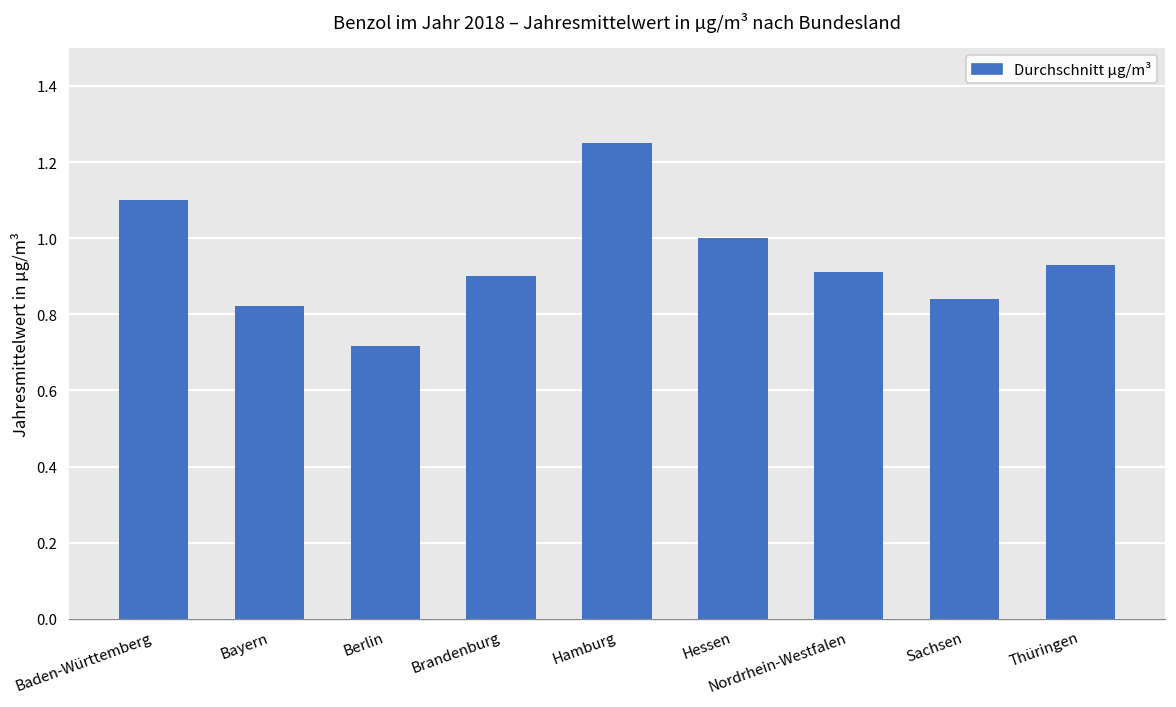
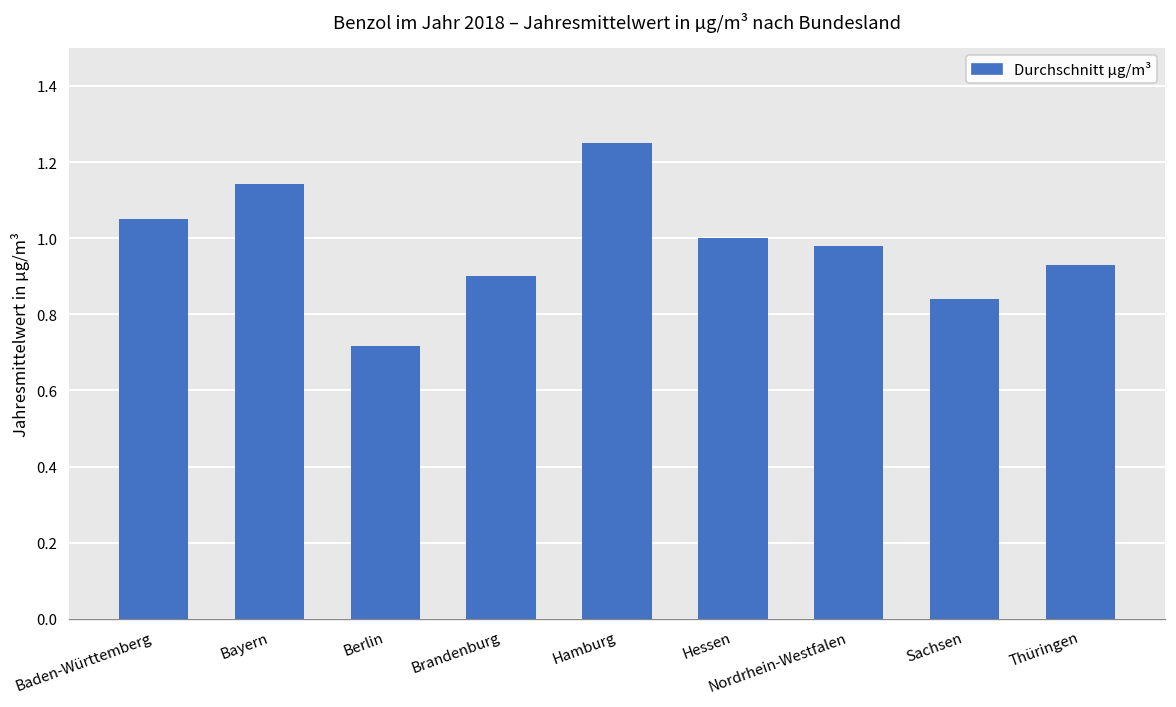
Baden-Württemberg: 1.10 -> 1.05
Bayern: 0.82 -> 1.14
Nordrhein-Westfalen: 0.91 -> 0.98
